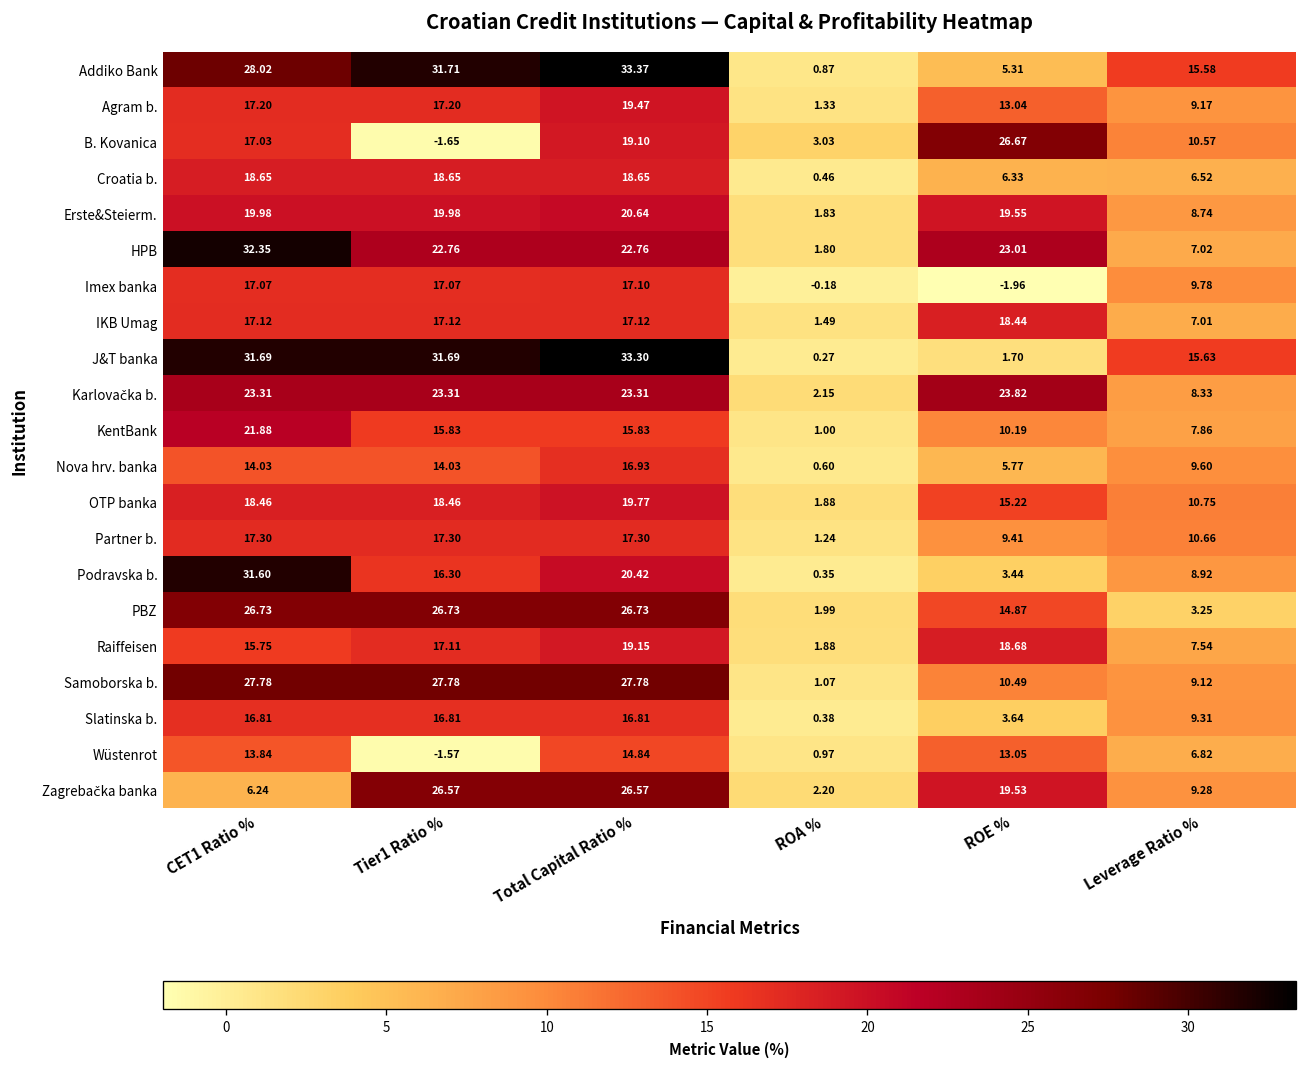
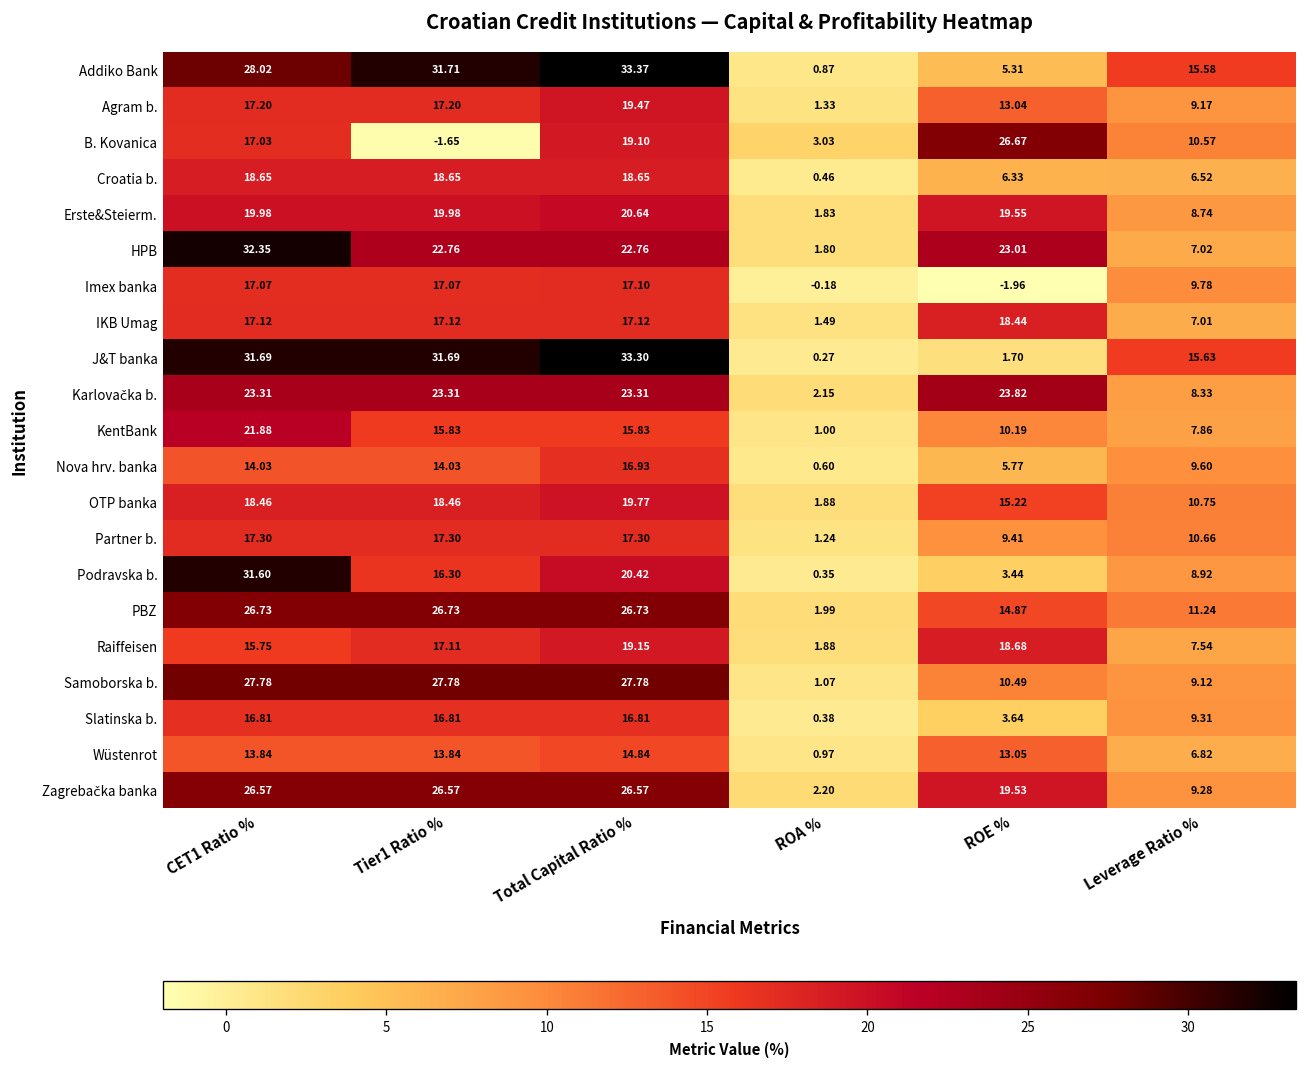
PBZ, Leverage Ratio %: 3.25 -> 11.24
Wüstenrot, Tier1 Ratio %: -1.57 -> 13.84
Zagrebačka banka, CET1 Ratio %: 6.24 -> 26.57
